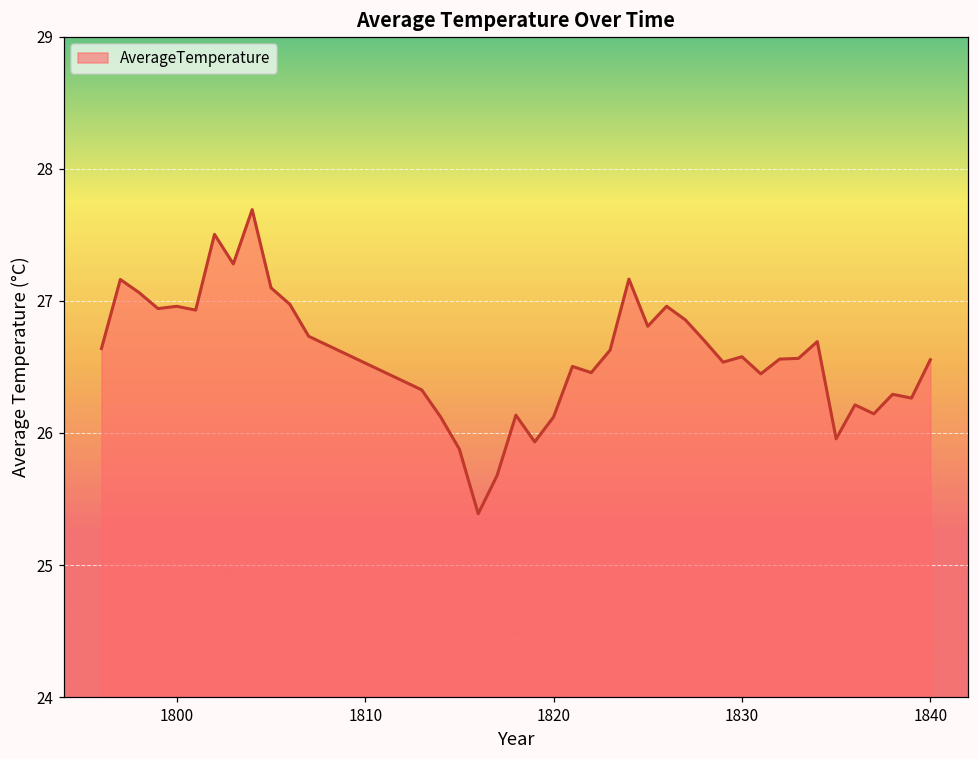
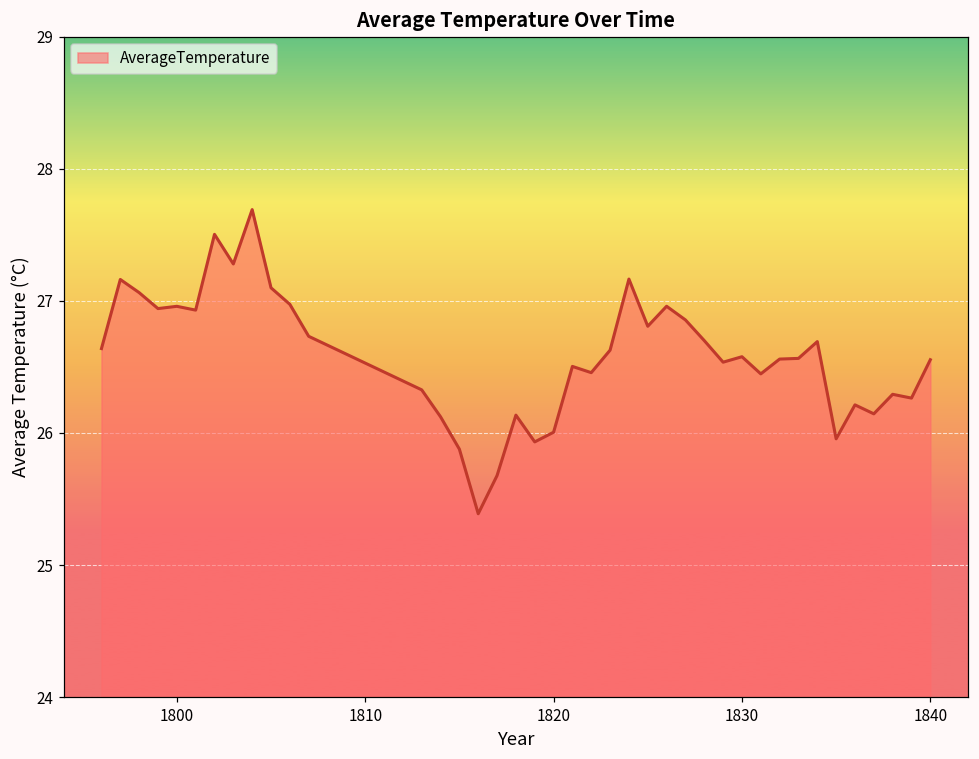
1820: 26.12 -> 26.01
